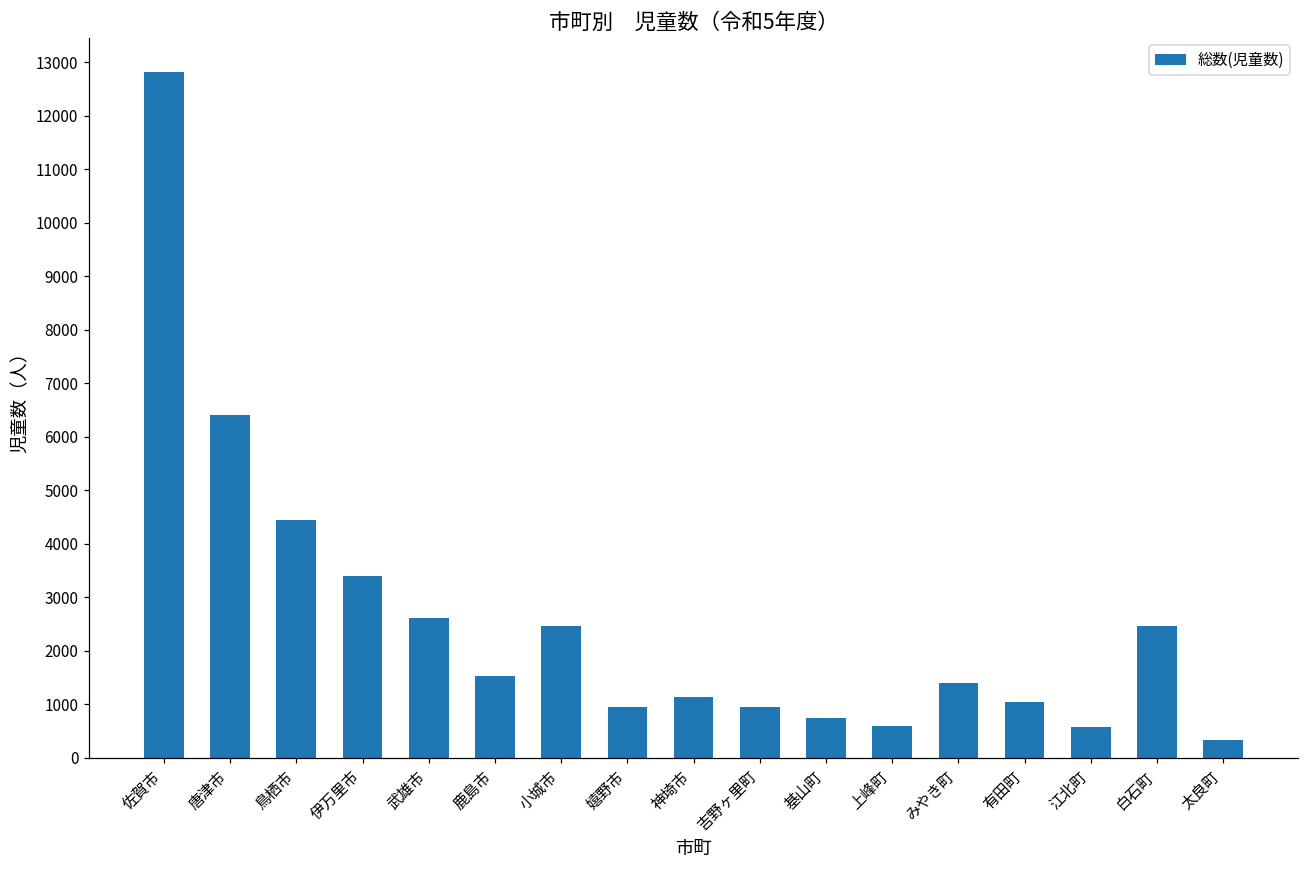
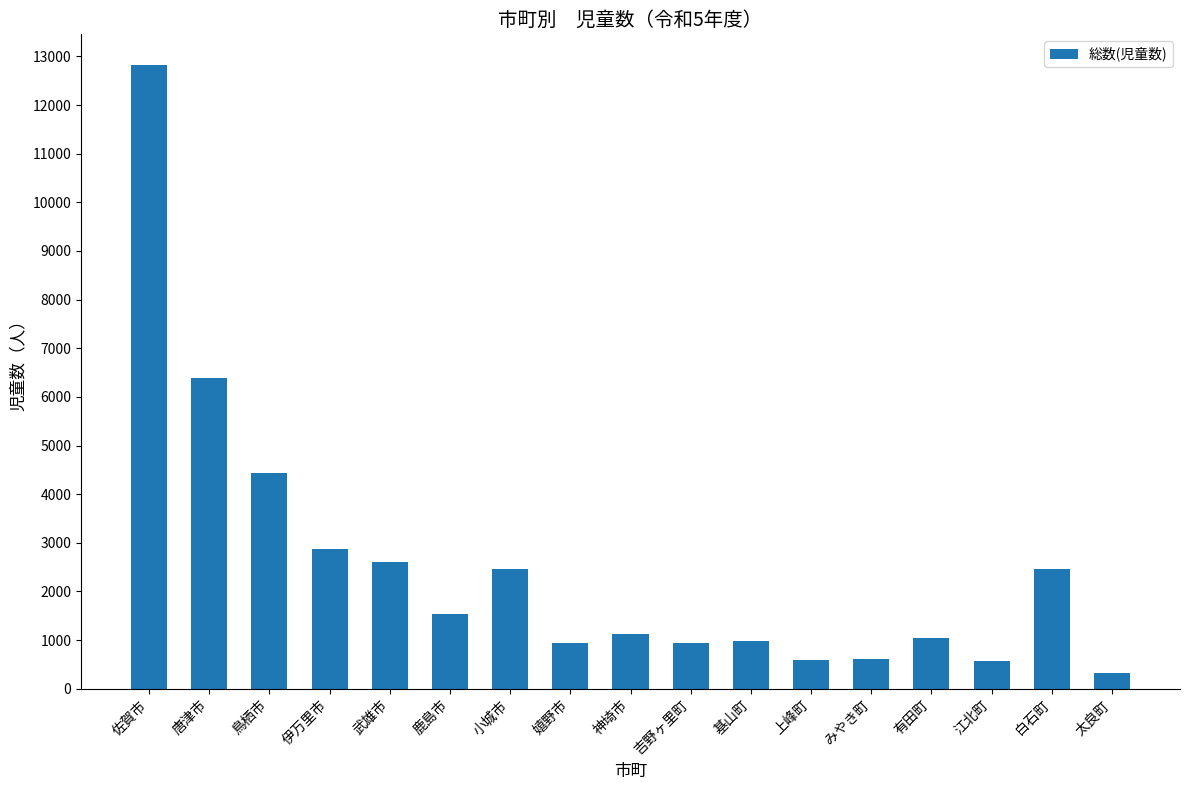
伊万里市: 3400 -> 2900
基山町: 700 -> 1000
みやき町: 1400 -> 600
